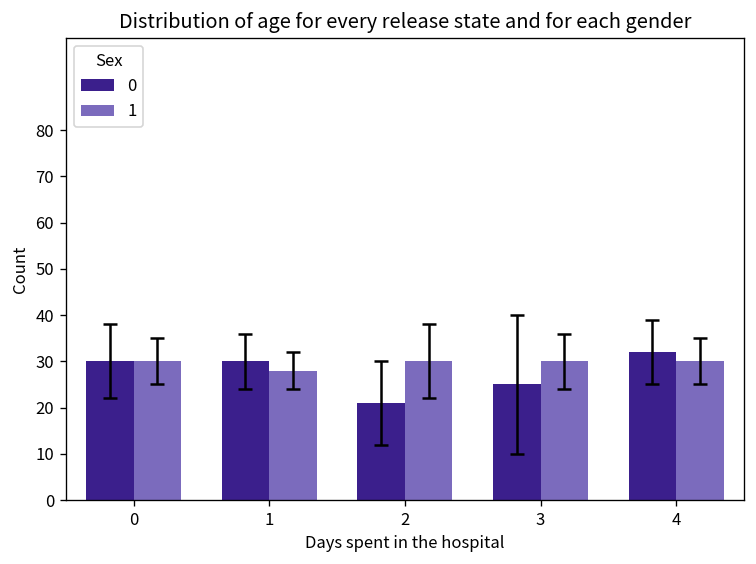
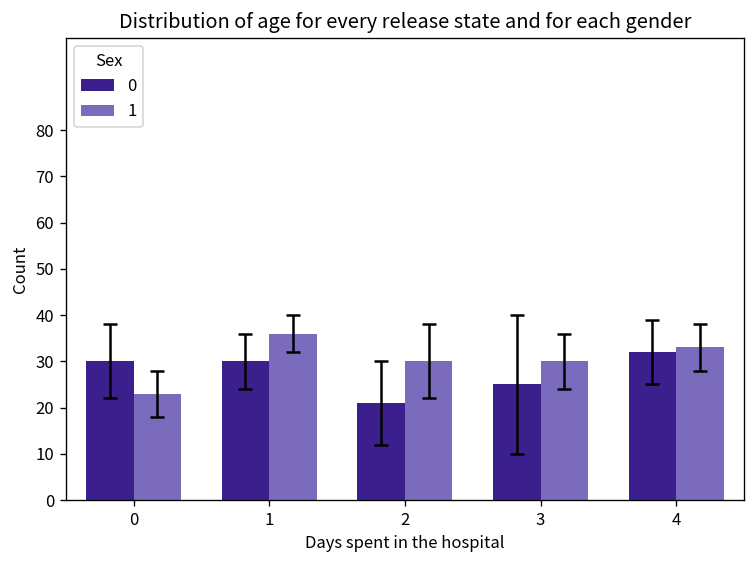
1, 0: 30 -> 23
1, 1: 28 -> 36
1, 4: 30 -> 33
